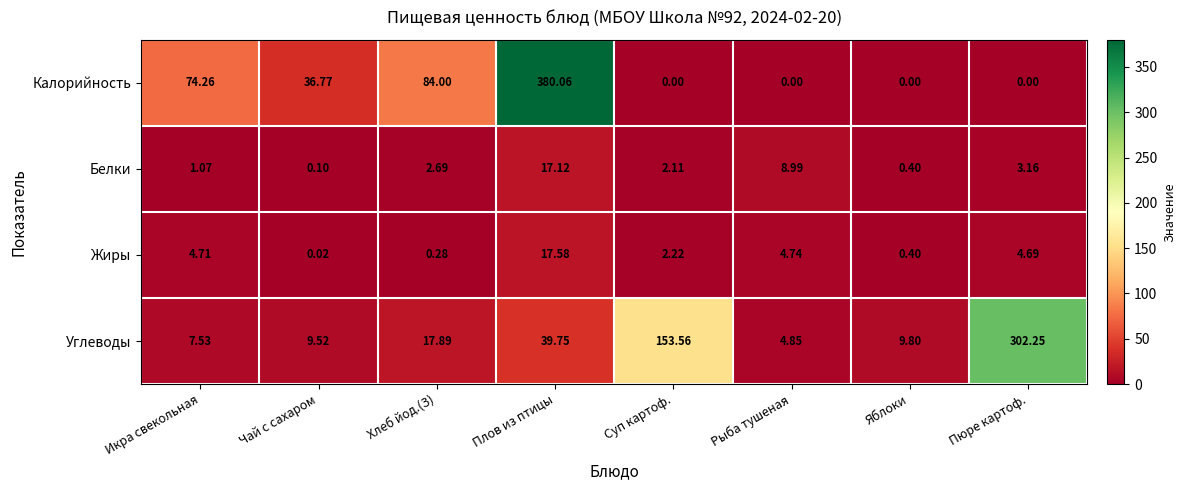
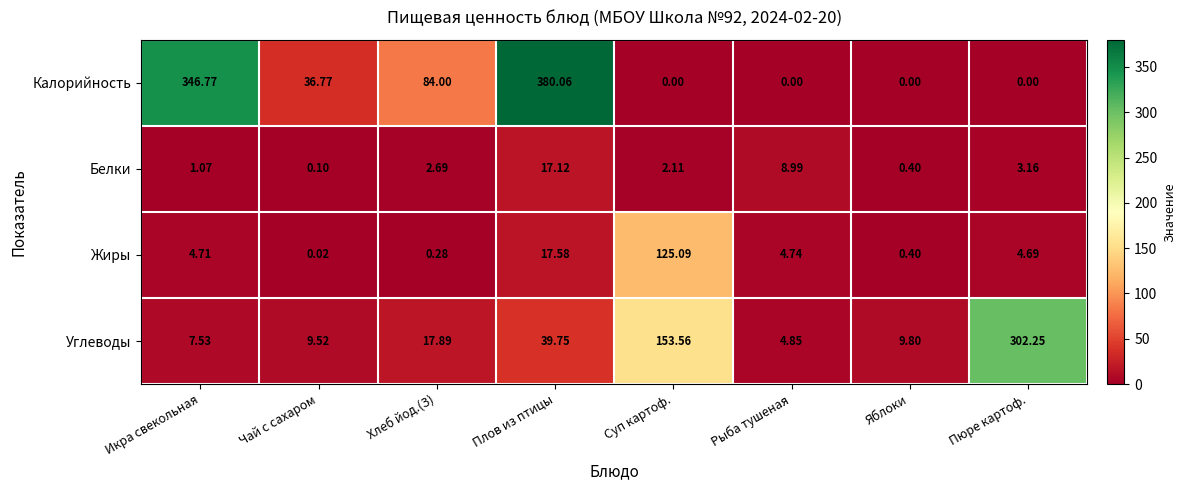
Калорийность, Икра свекольная: 74.26 -> 346.77
Жиры, Суп картоф.: 2.22 -> 125.09
